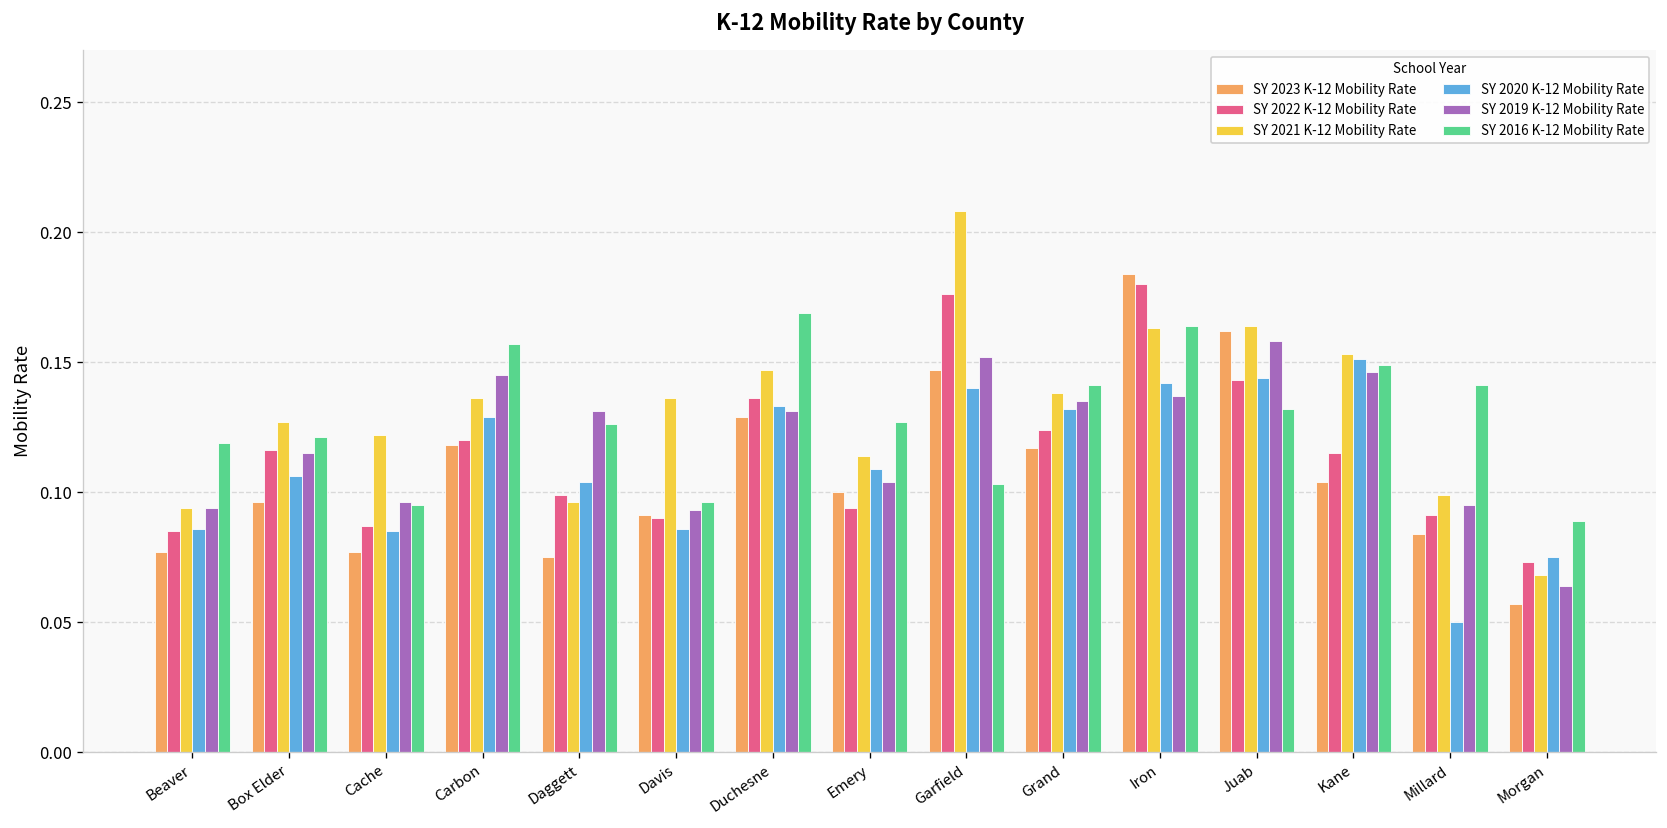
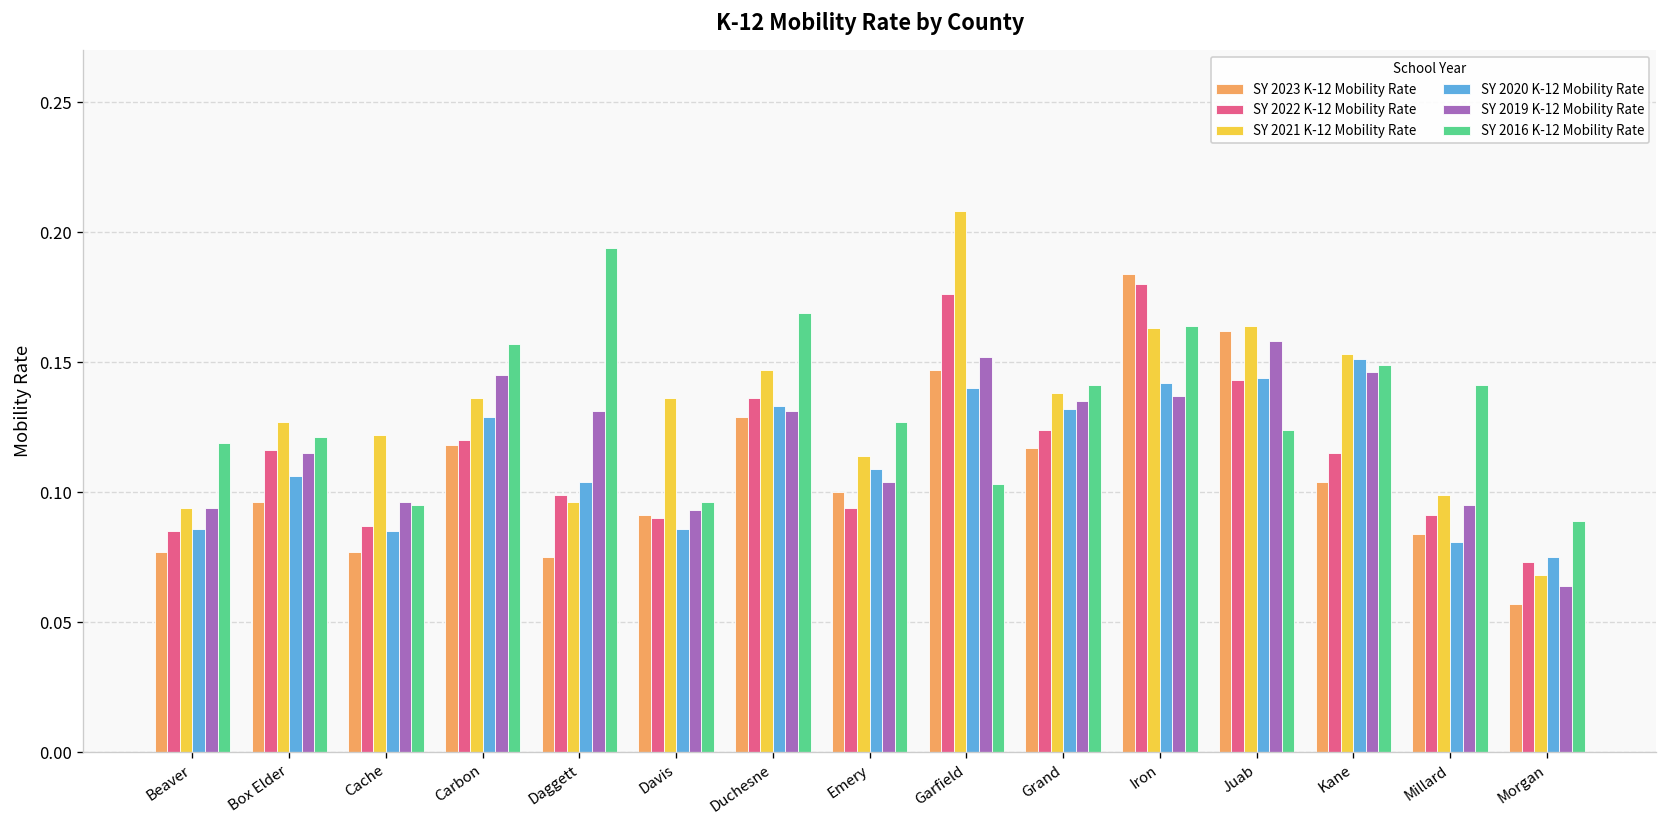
SY 2016 K-12 Mobility Rate, Daggett: 0.126 -> 0.194
SY 2016 K-12 Mobility Rate, Juab: 0.132 -> 0.124
SY 2020 K-12 Mobility Rate, Millard: 0.050 -> 0.081
